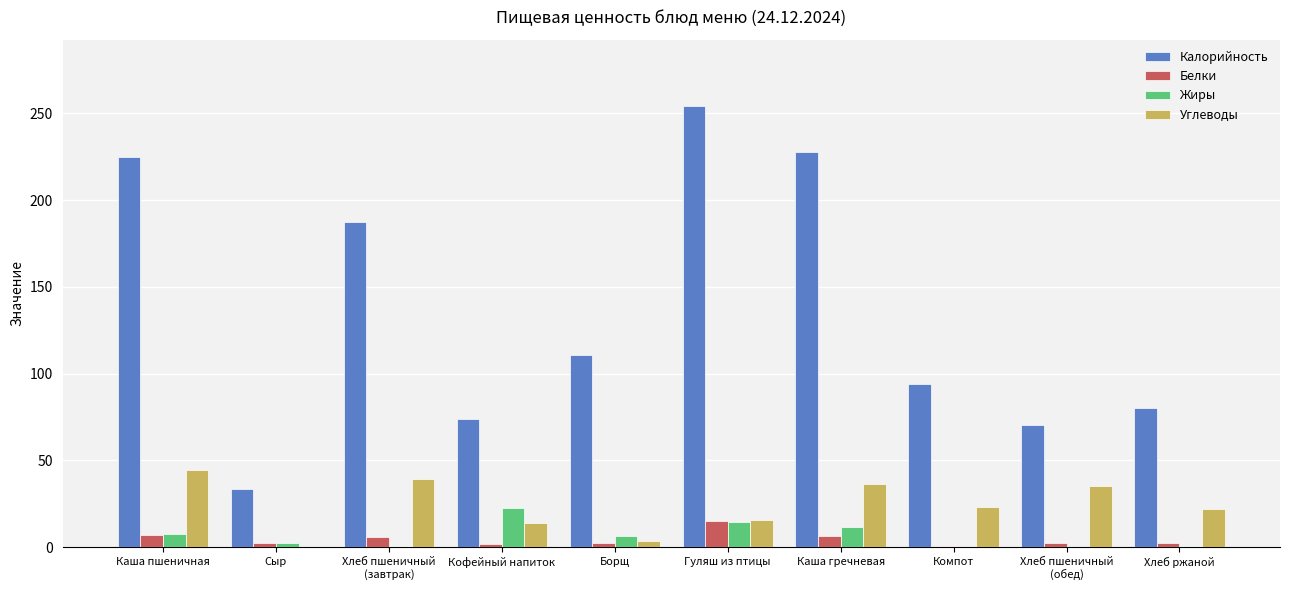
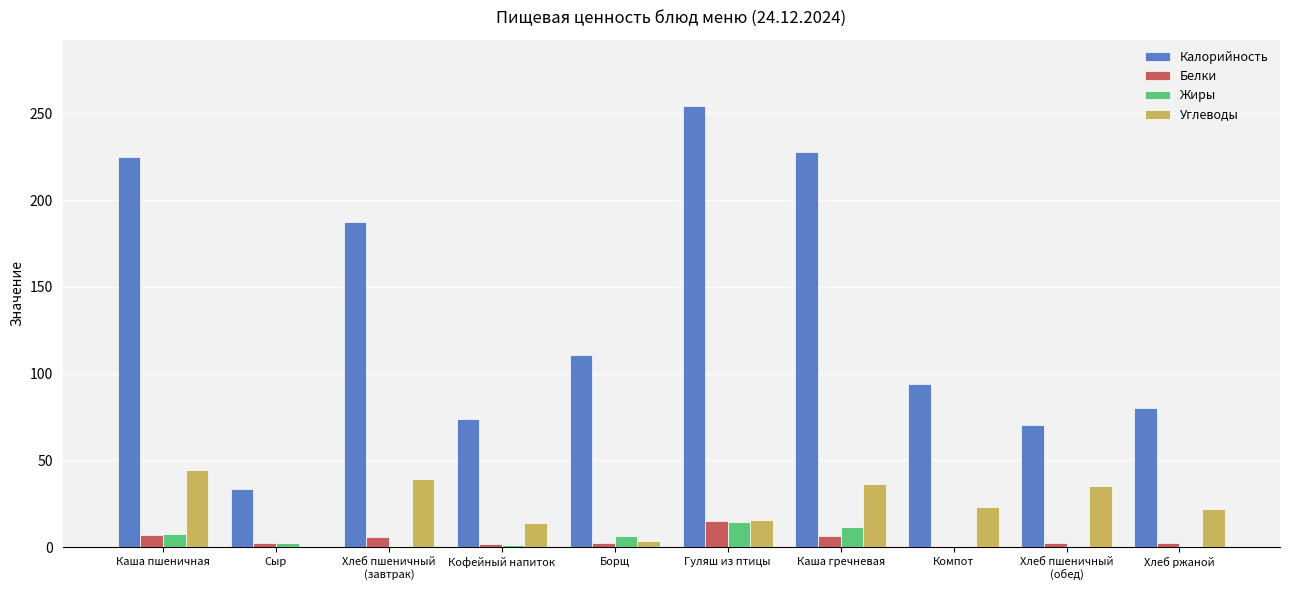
Жиры, Кофейный напиток: 23 -> 1
